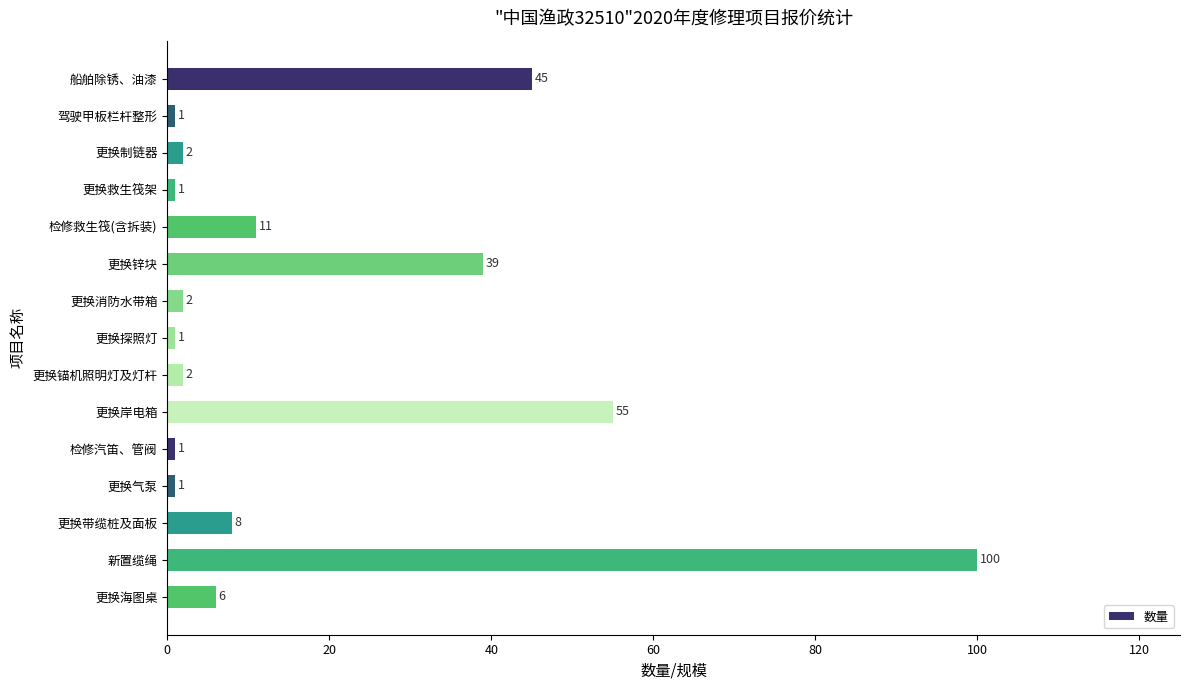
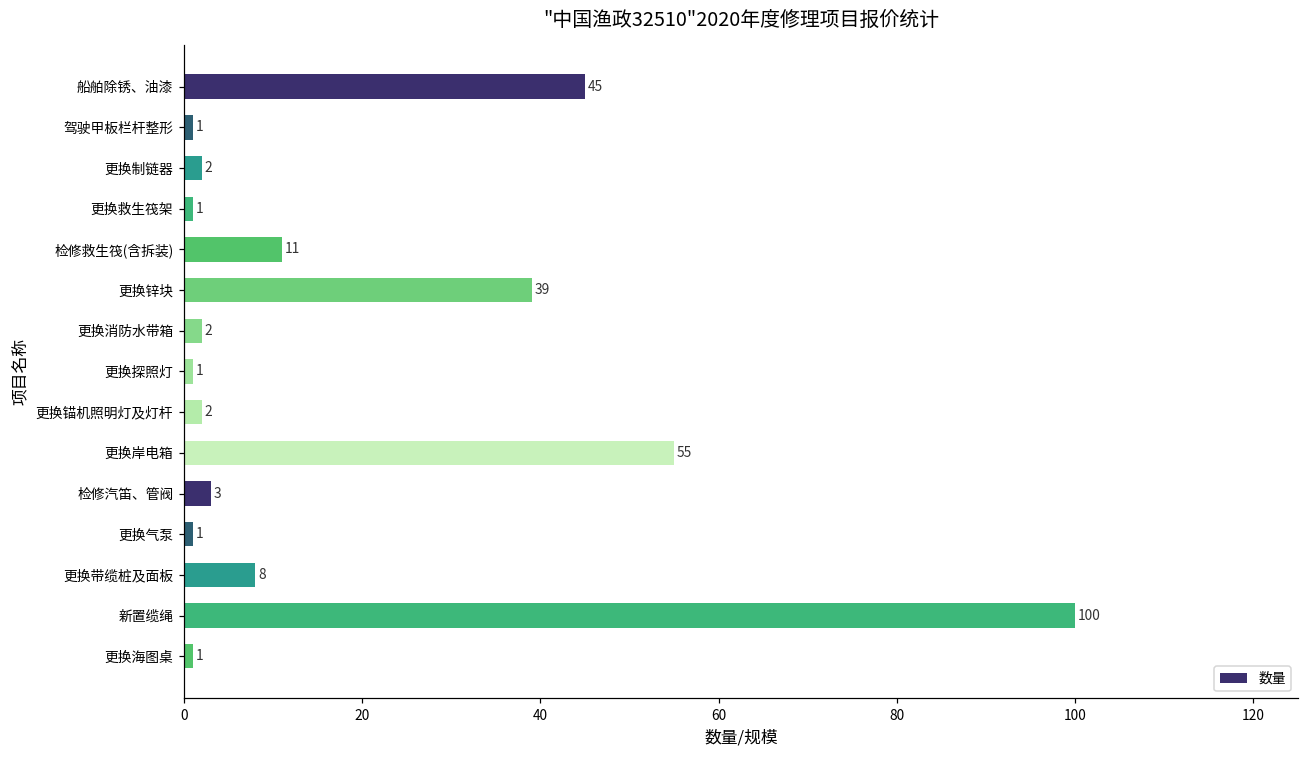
检修汽笛、管阀: 1 -> 3
更换海图桌: 6 -> 1
